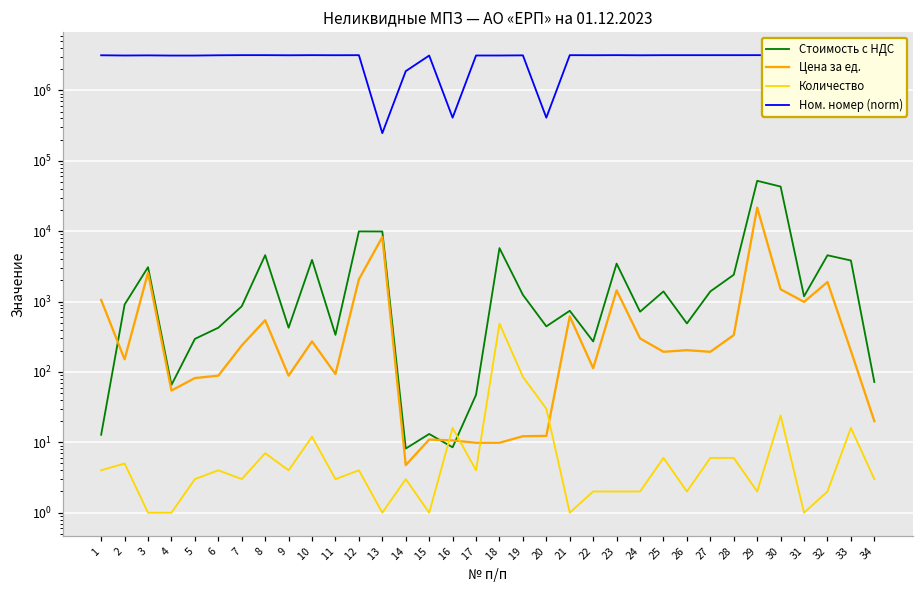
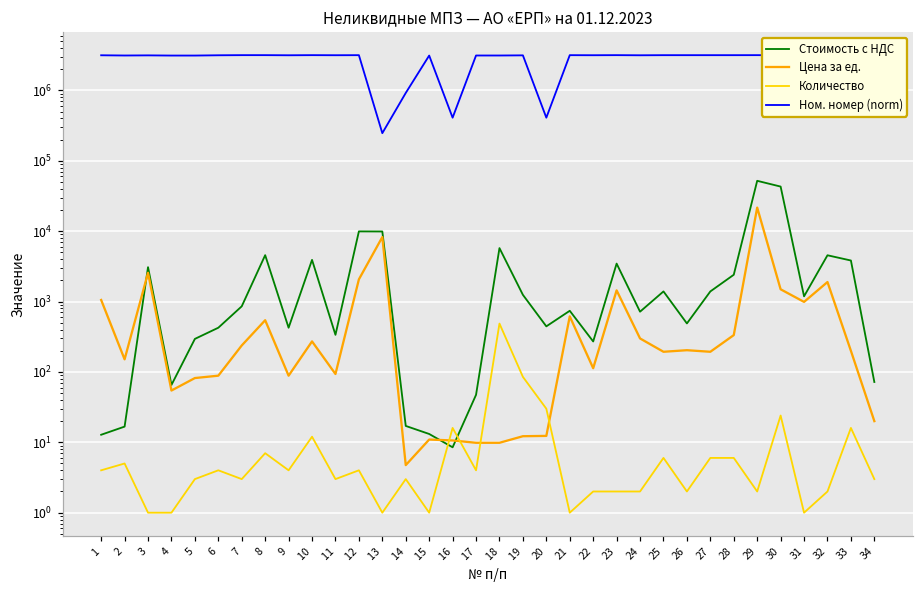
Стоимость с НДС, 2: 900 -> 17
Стоимость с НДС, 14: 8 -> 17
Ном. номер (norm), 14: 1900000 -> 900000
